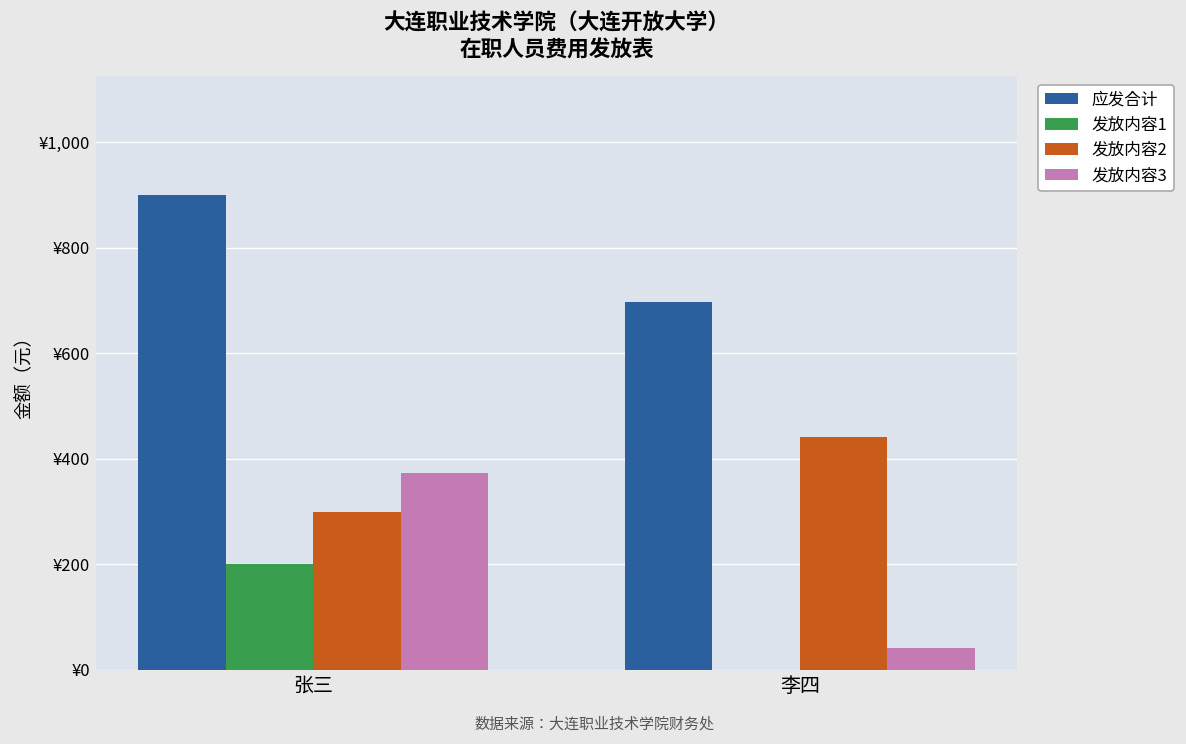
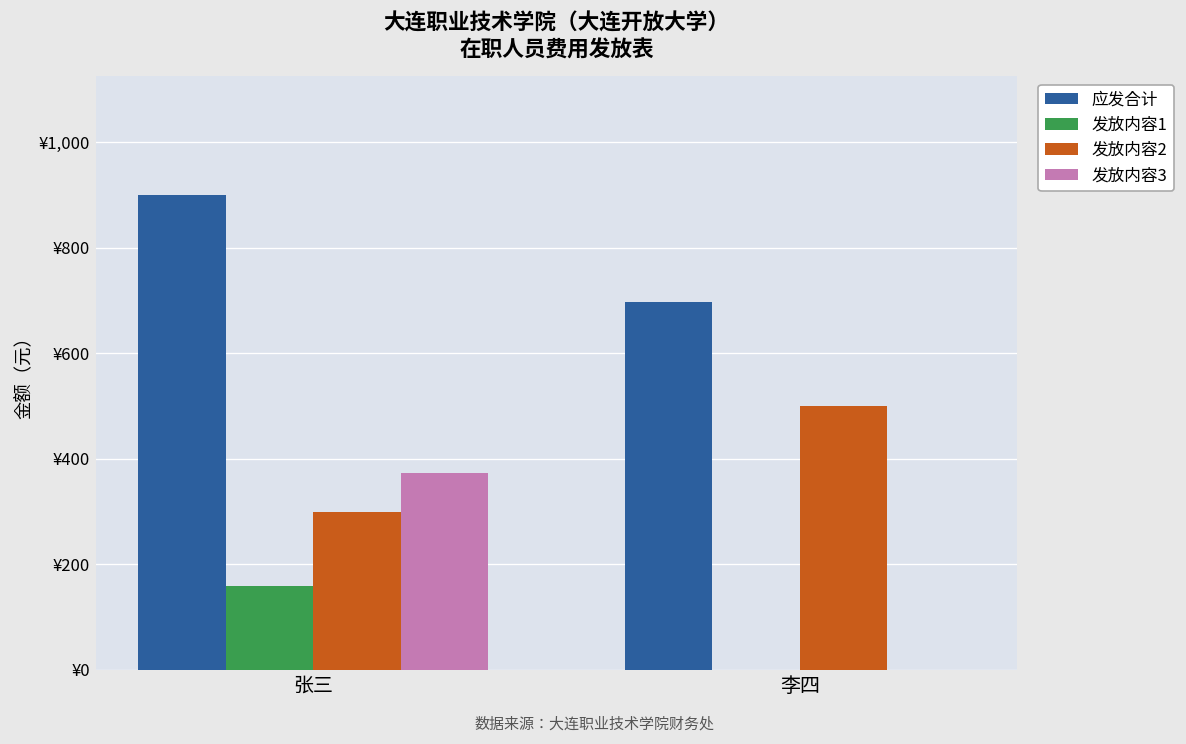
发放内容1, 张三: ¥200 -> ¥160
发放内容2, 李四: ¥440 -> ¥500
发放内容3, 李四: ¥40 -> ¥0
